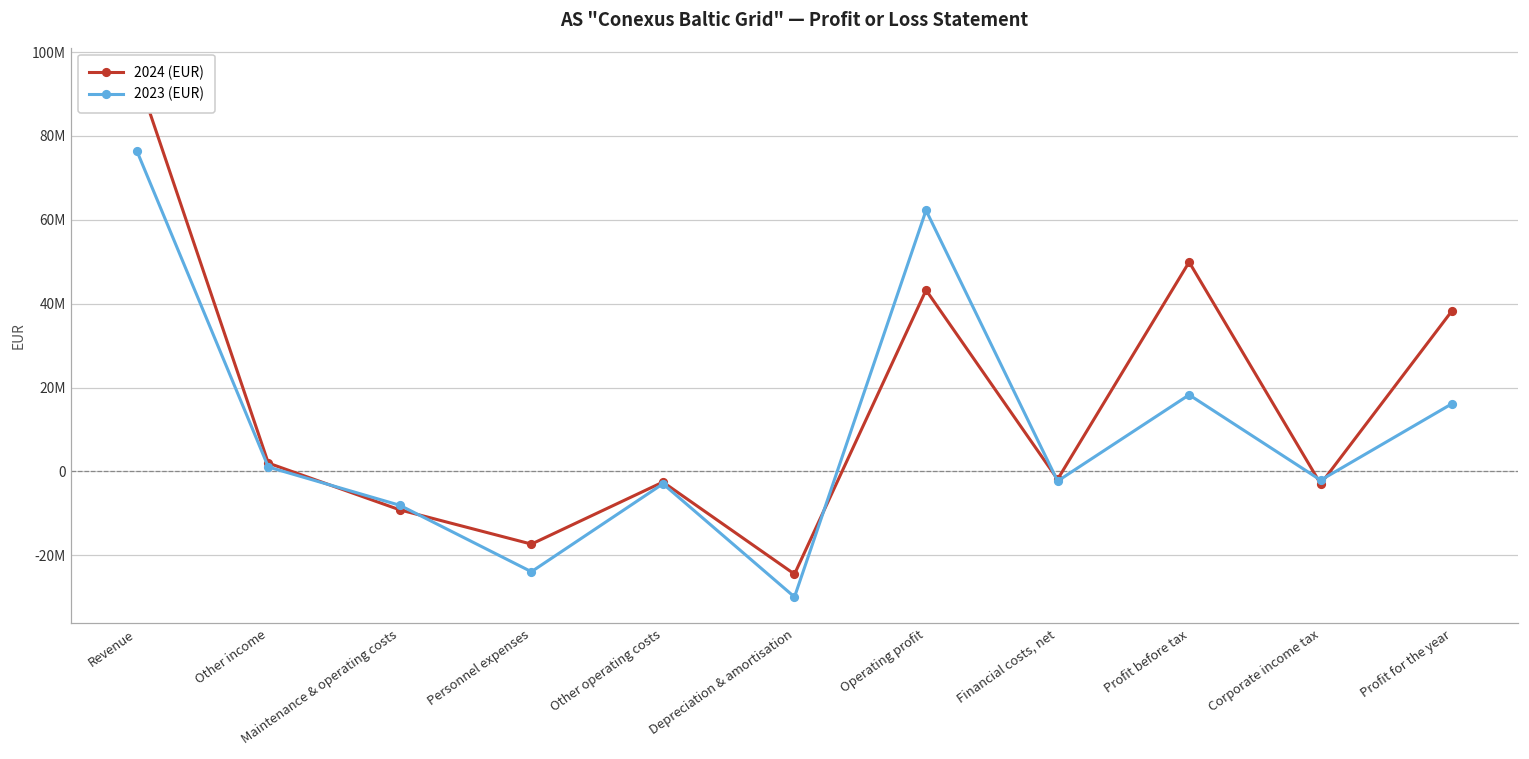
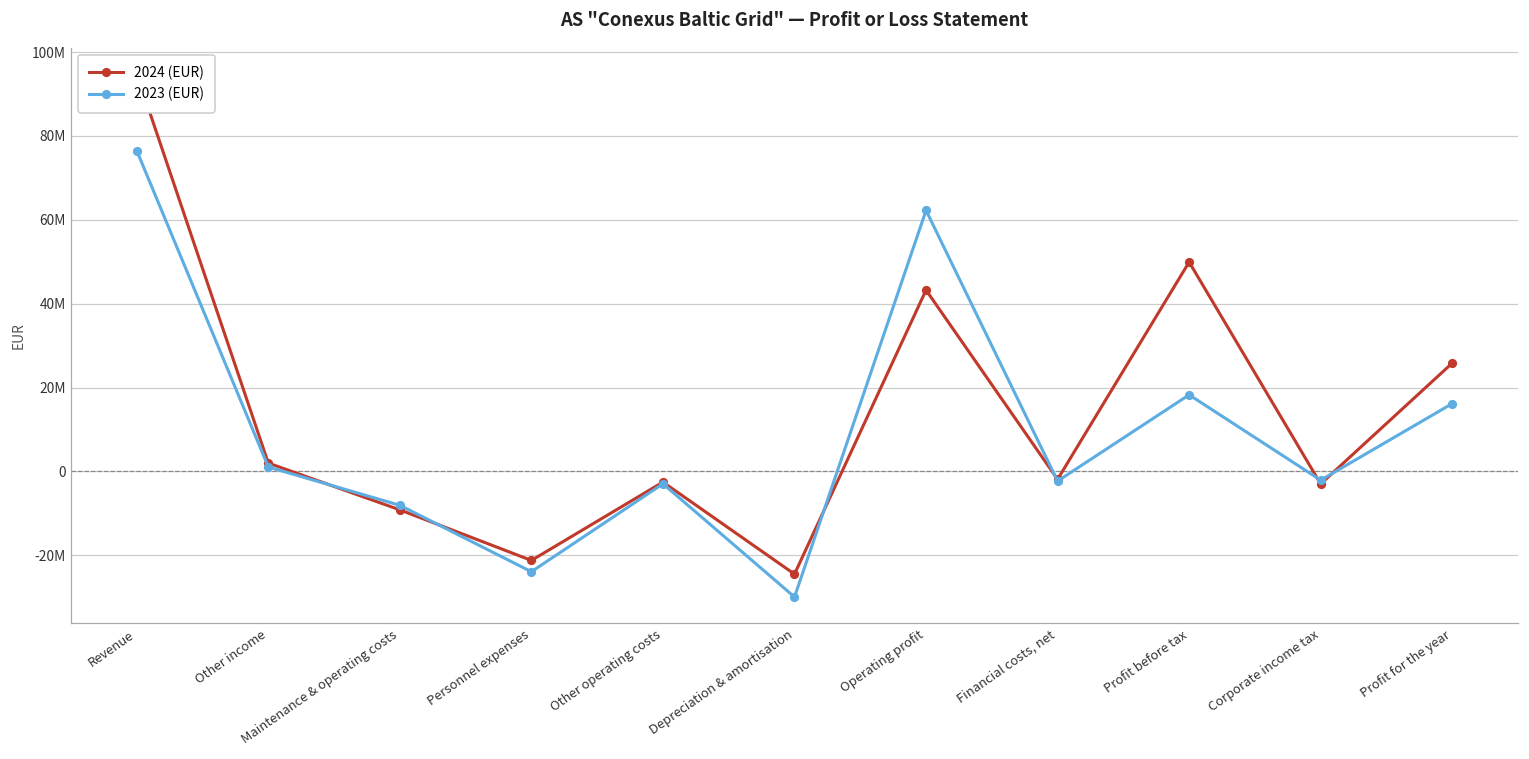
2024 (EUR), Personnel expenses: -17000000 -> -21000000
2024 (EUR), Profit for the year: 38000000 -> 26000000
